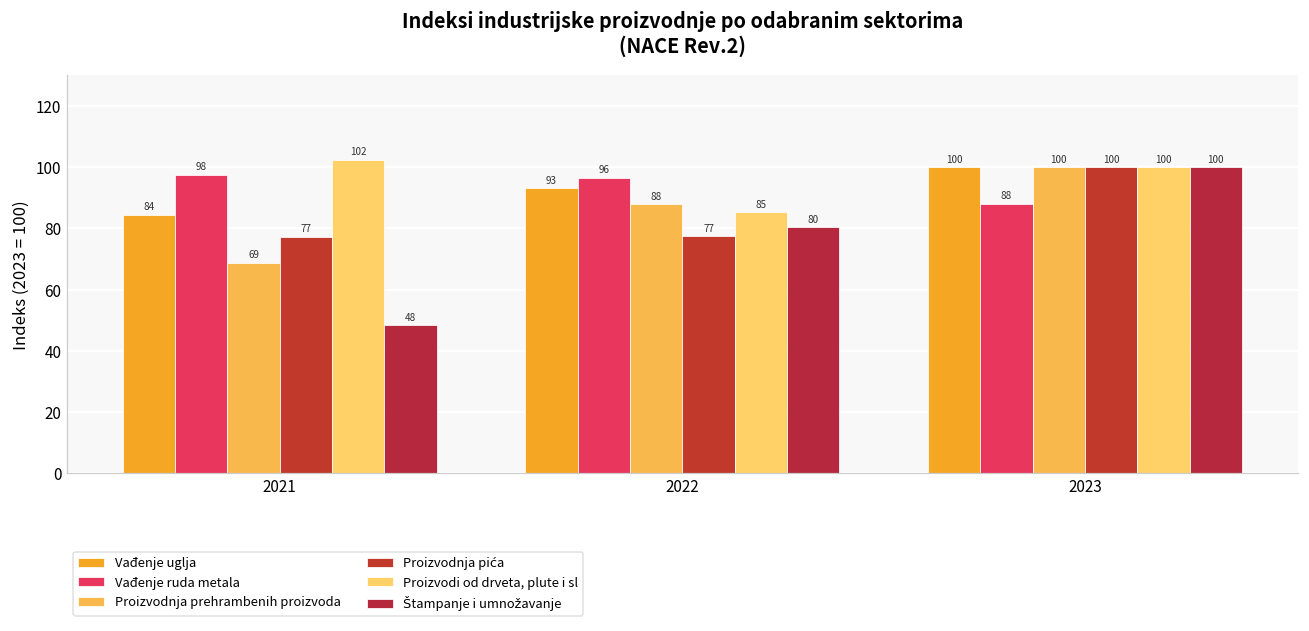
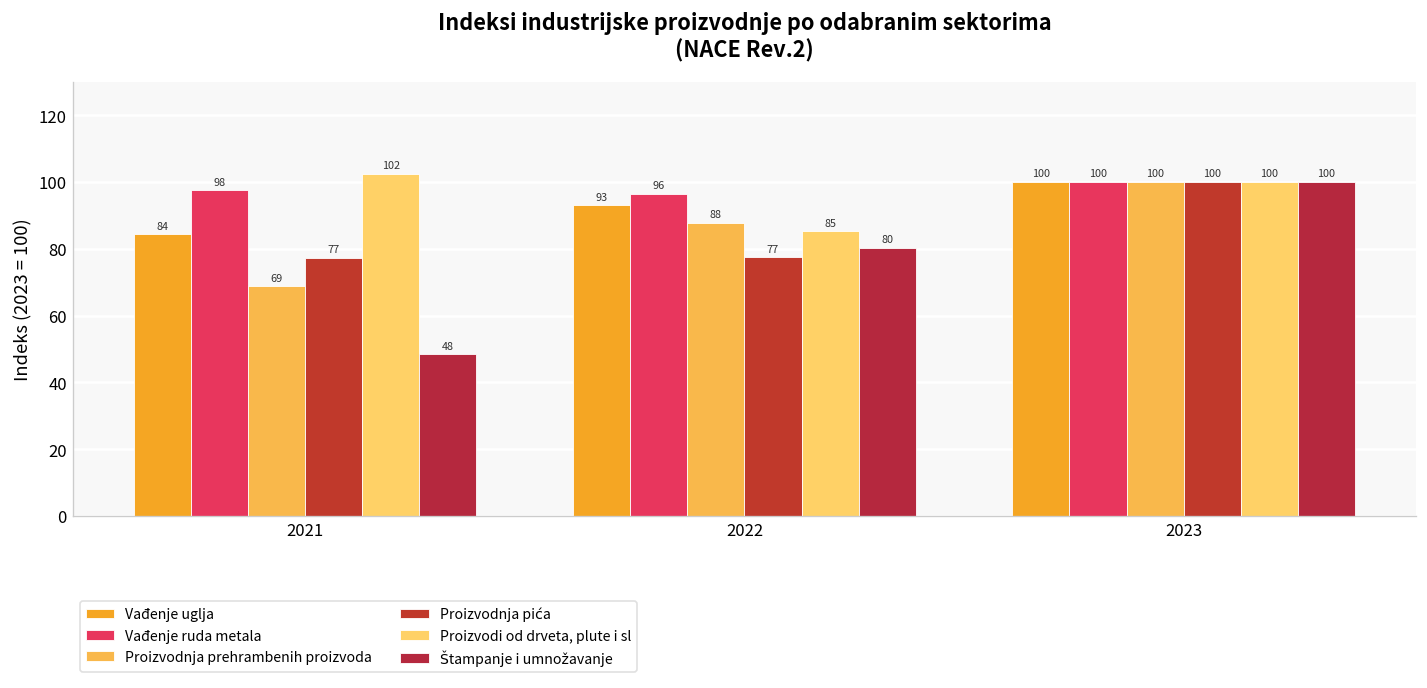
Vađenje ruda metala, 2023: 88 -> 100
